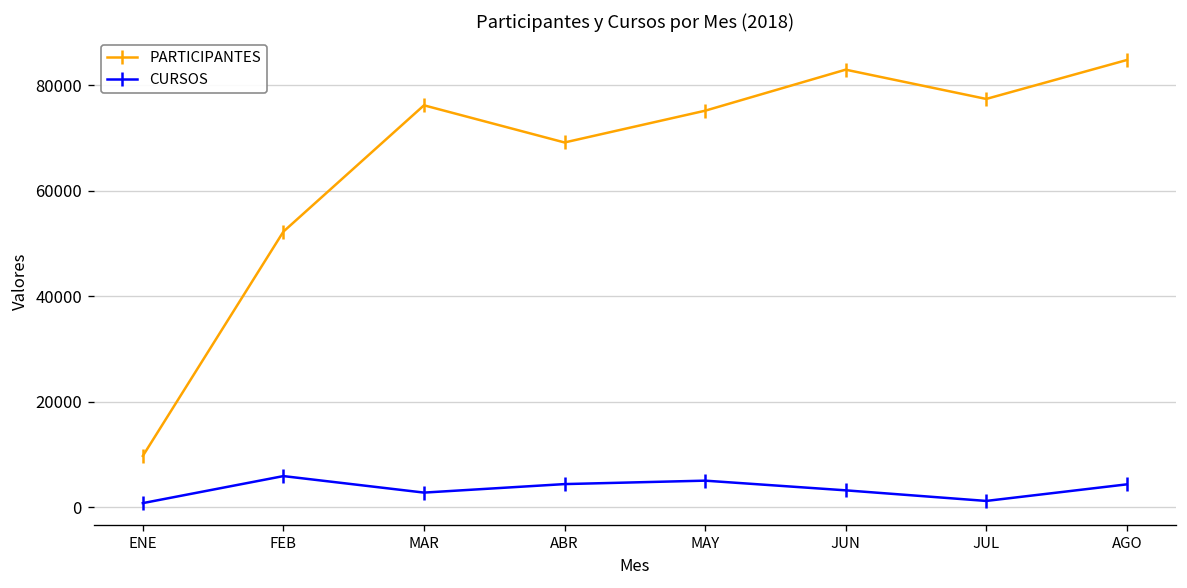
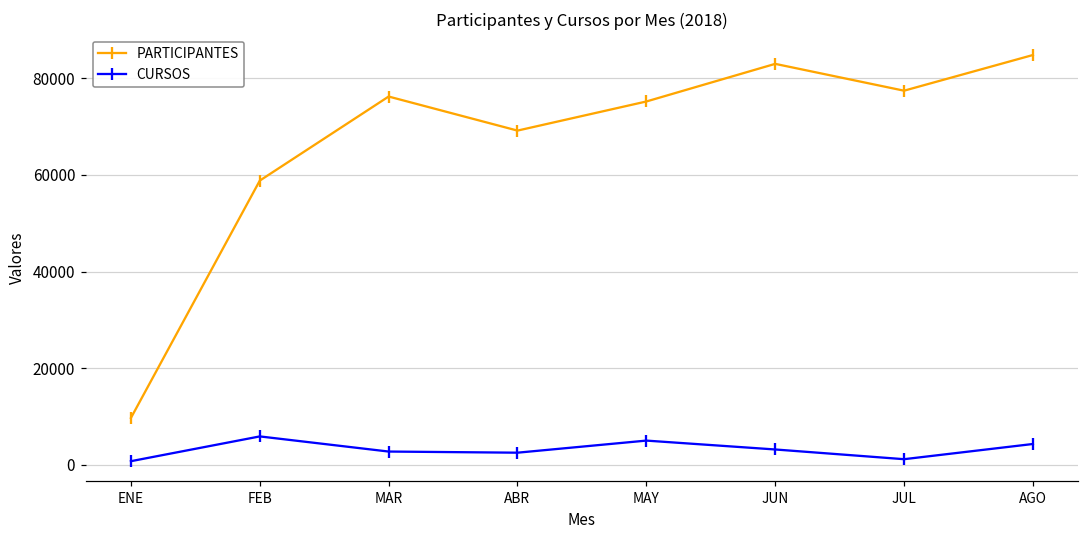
PARTICIPANTES, FEB: 52000 -> 59000
CURSOS, ABR: 4000 -> 3000
